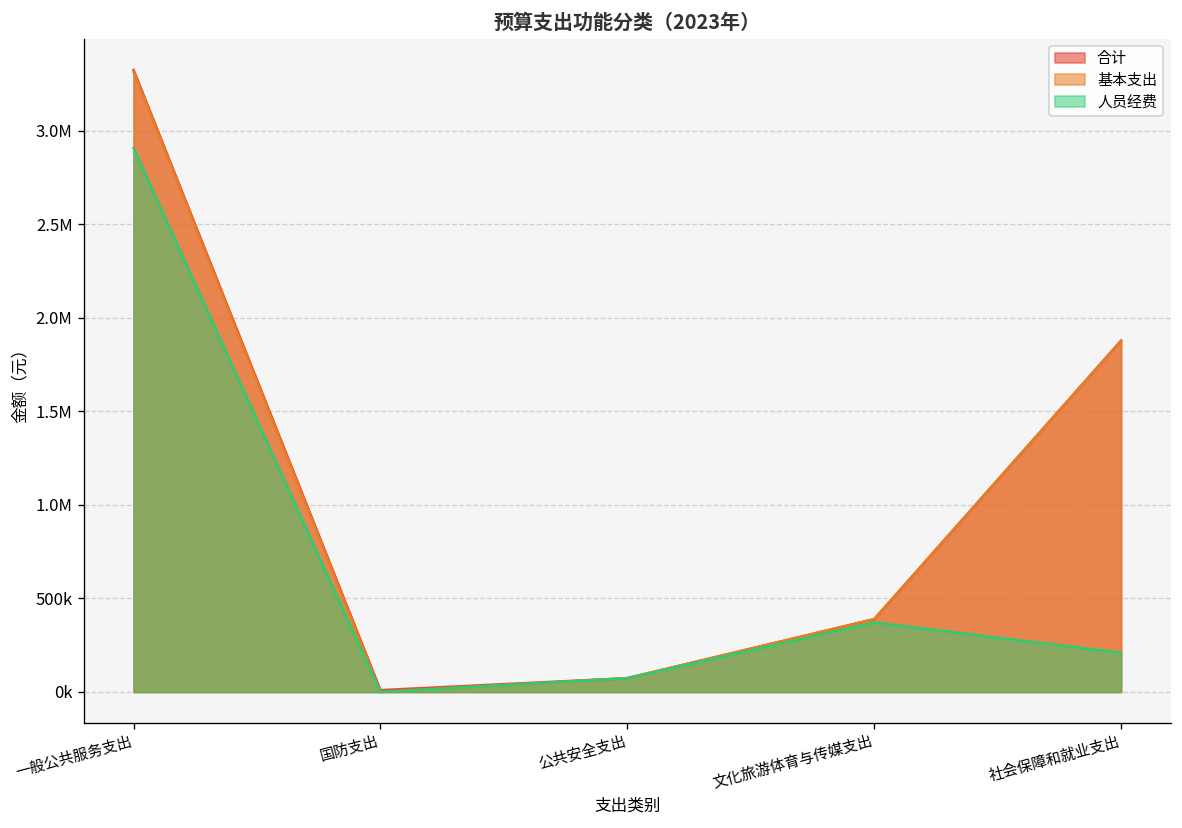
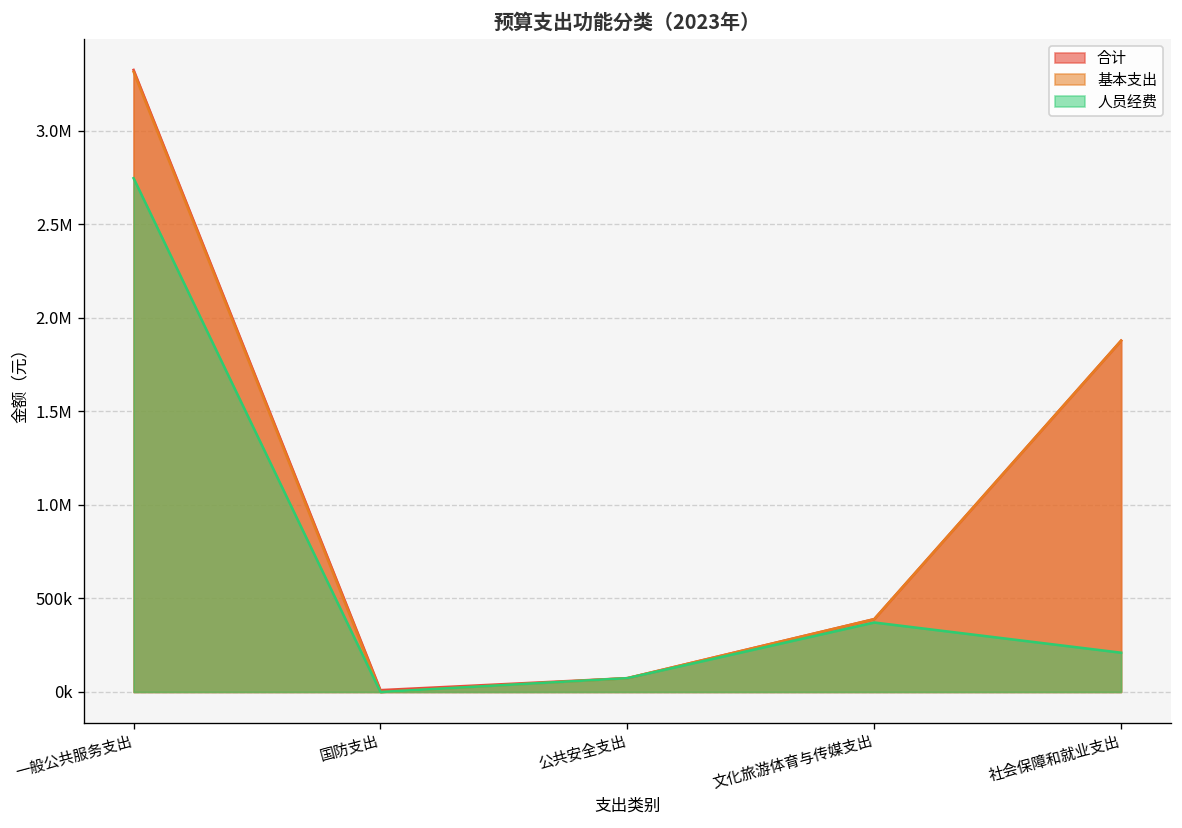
人员经费, 一般公共服务支出: 2910000 -> 2750000
